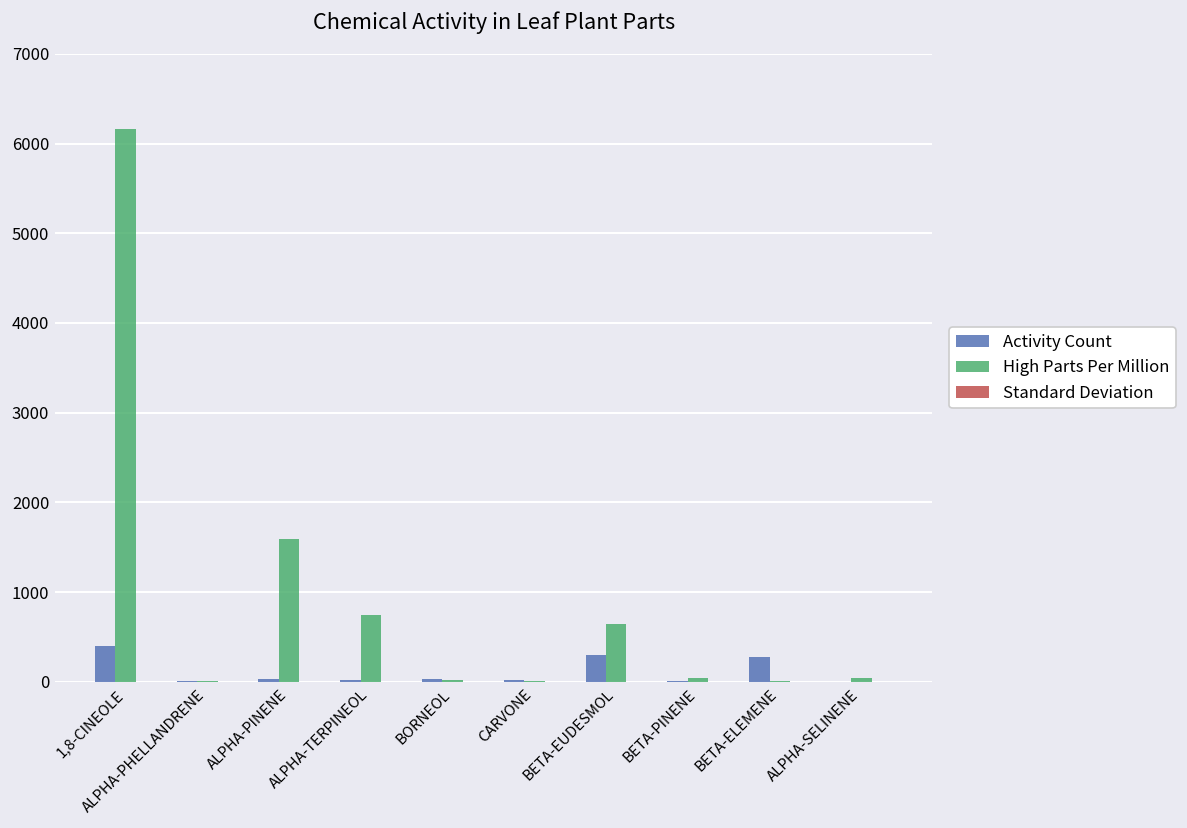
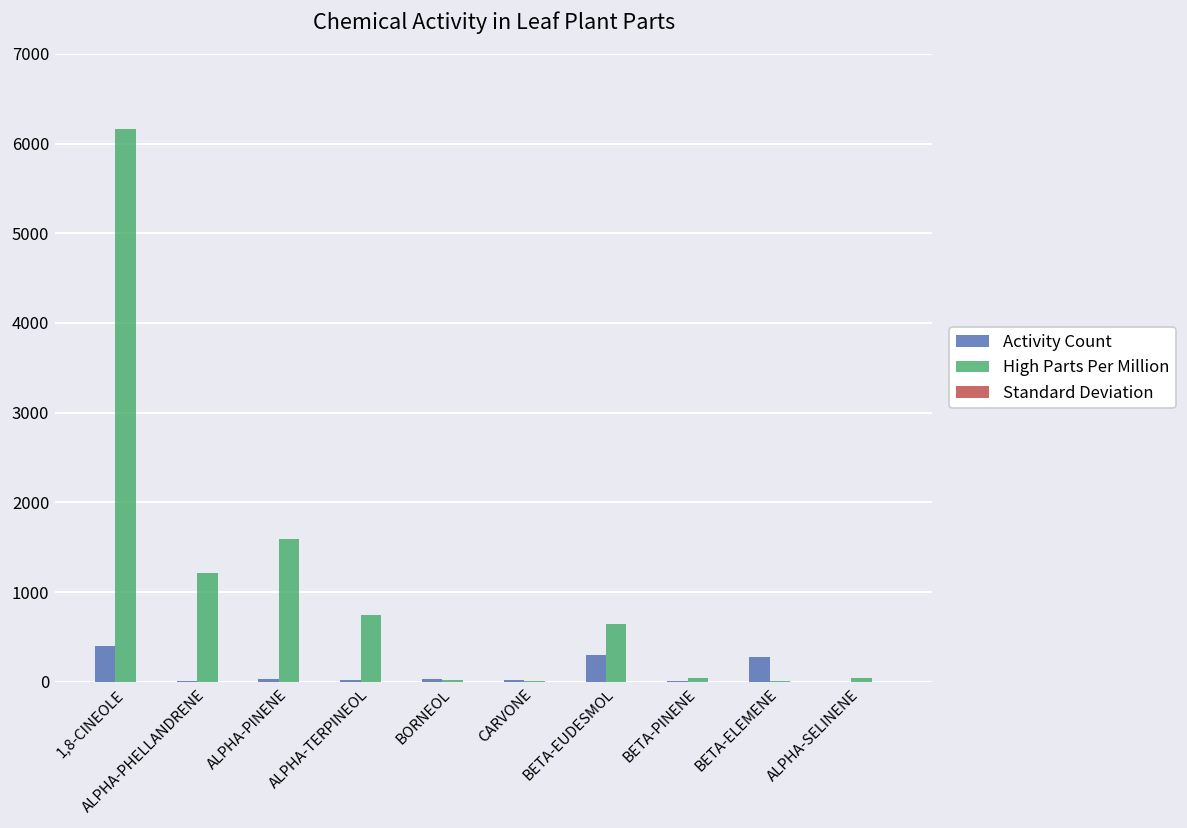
High Parts Per Million, ALPHA-PHELLANDRENE: 0 -> 1200
